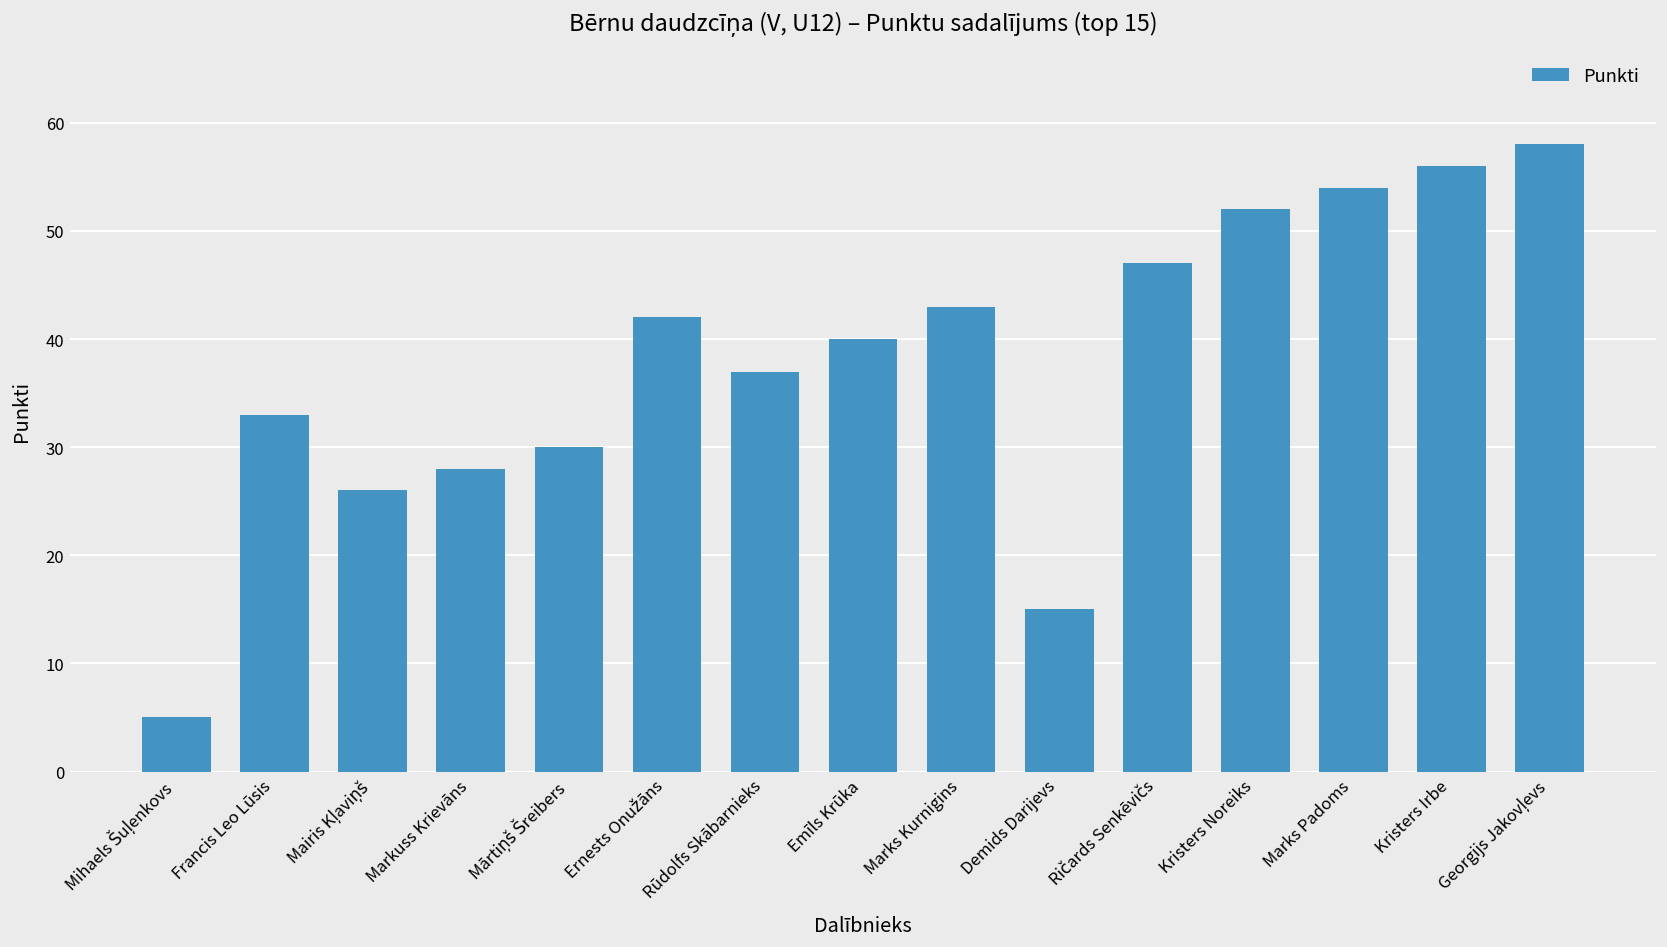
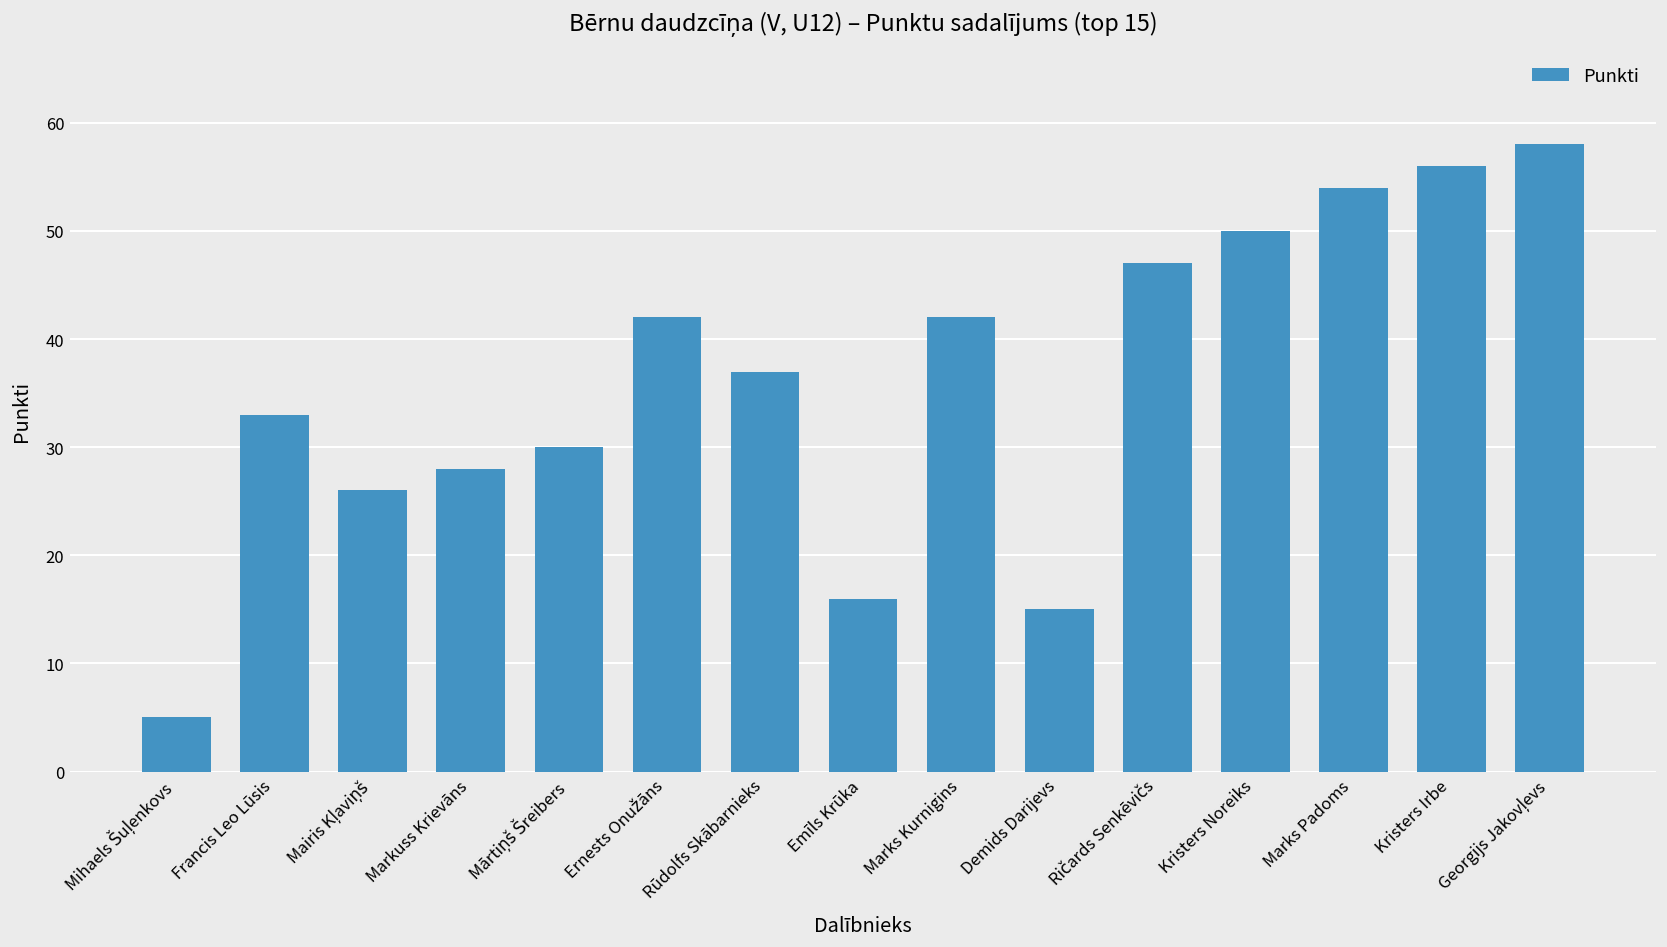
Emīls Krūka: 40 -> 16
Marks Kurnigins: 43 -> 42
Kristers Noreiks: 52 -> 50
